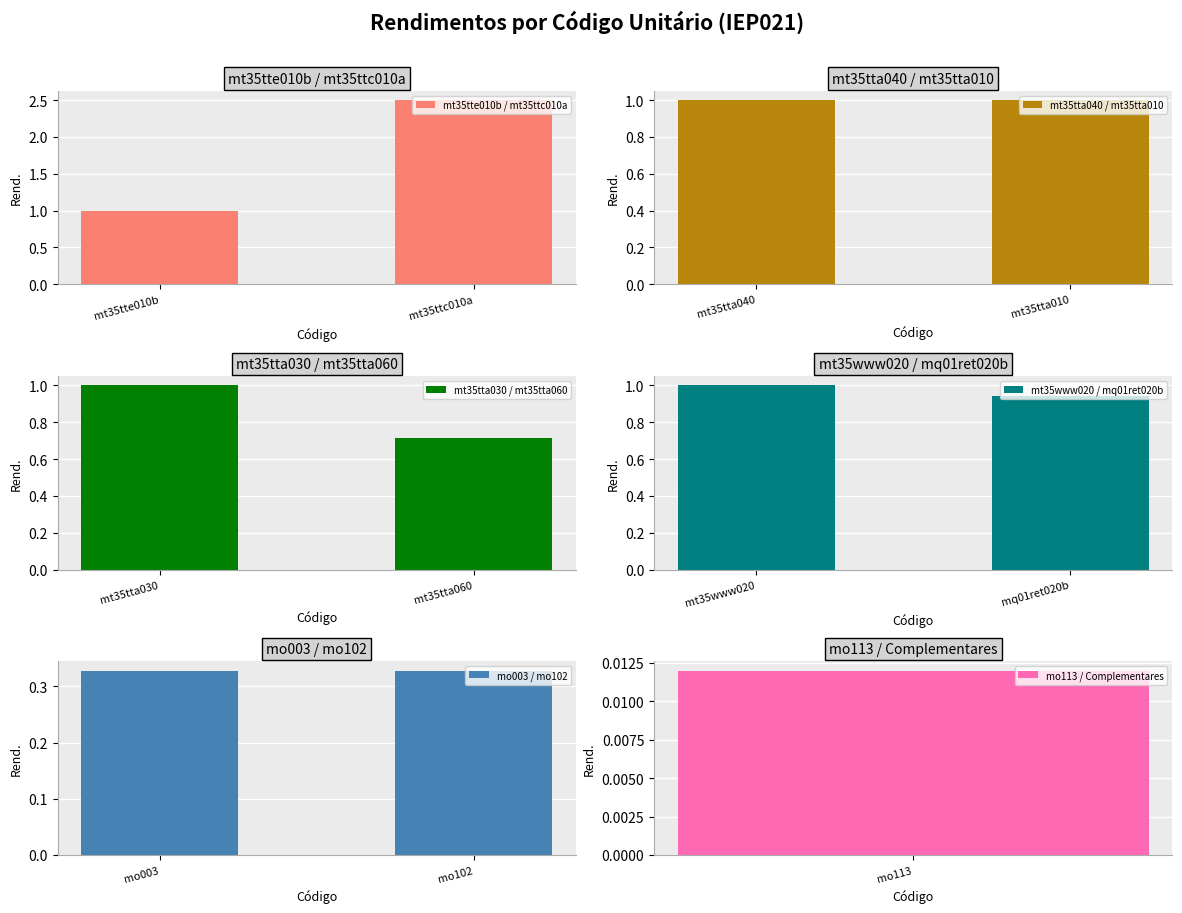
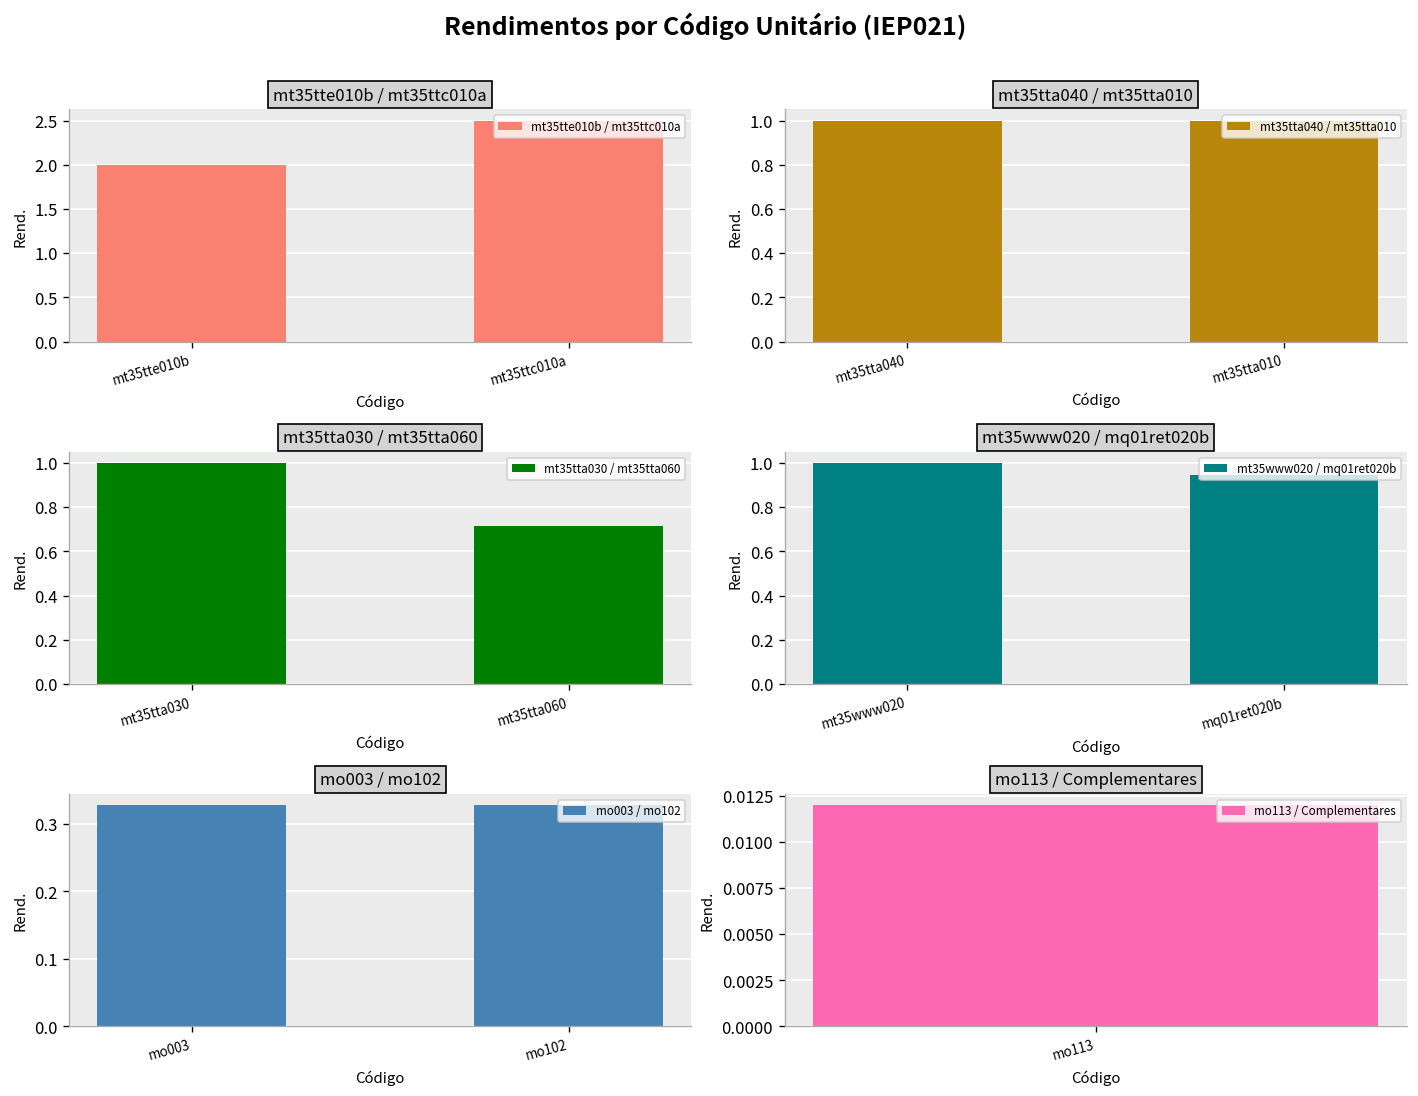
mt35tte010b / mt35ttc010a, mt35tte010b: 1 -> 2
